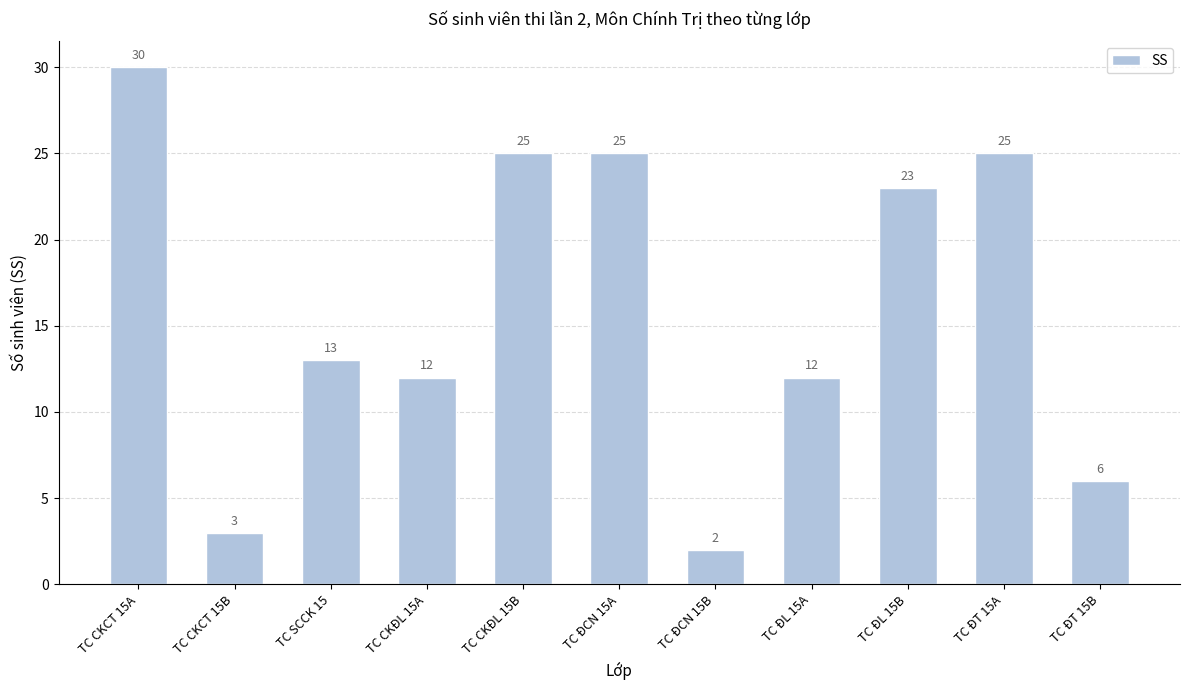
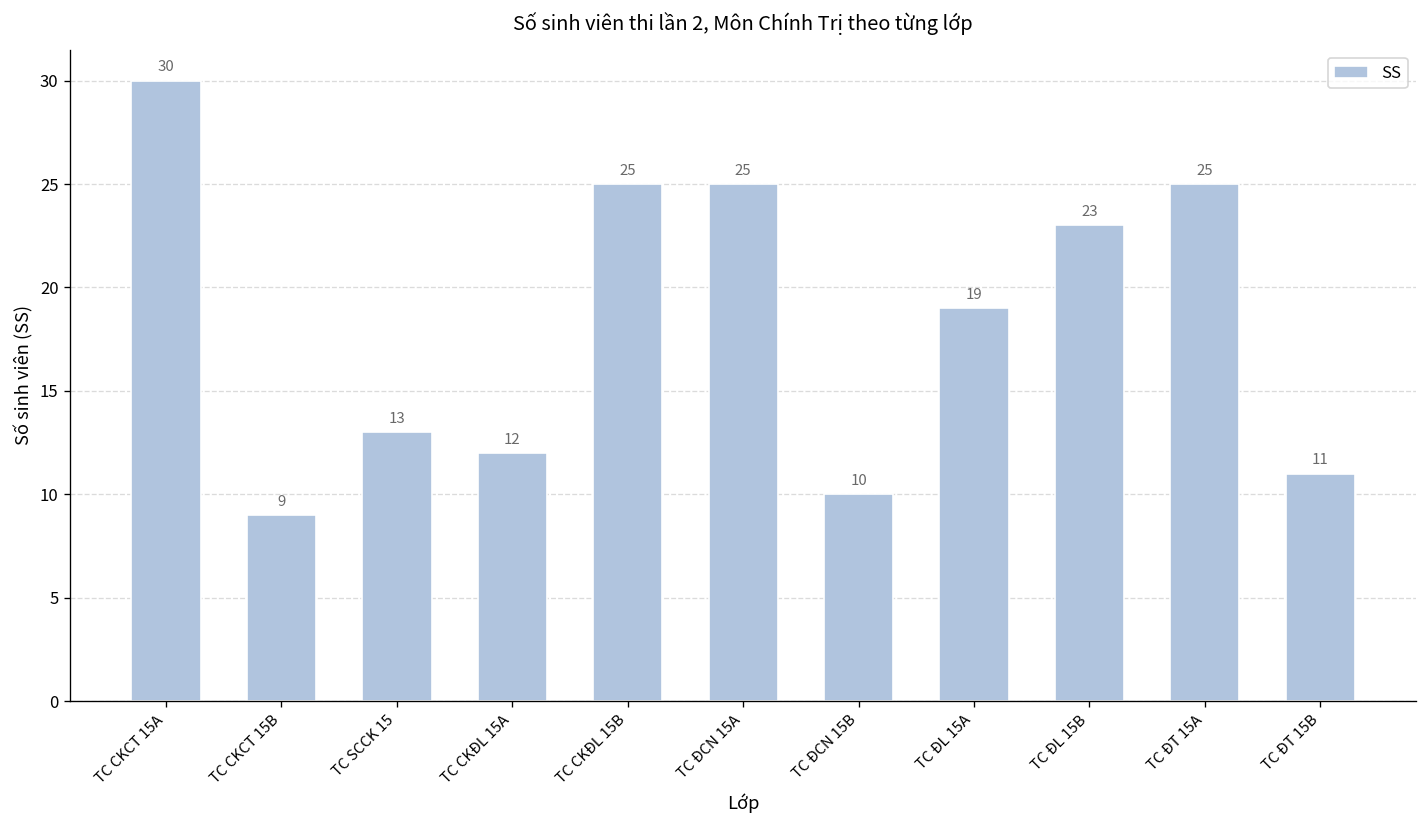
TC CKCT 15B: 3 -> 9
TC ĐCN 15B: 2 -> 10
TC ĐL 15A: 12 -> 19
TC ĐT 15B: 6 -> 11
